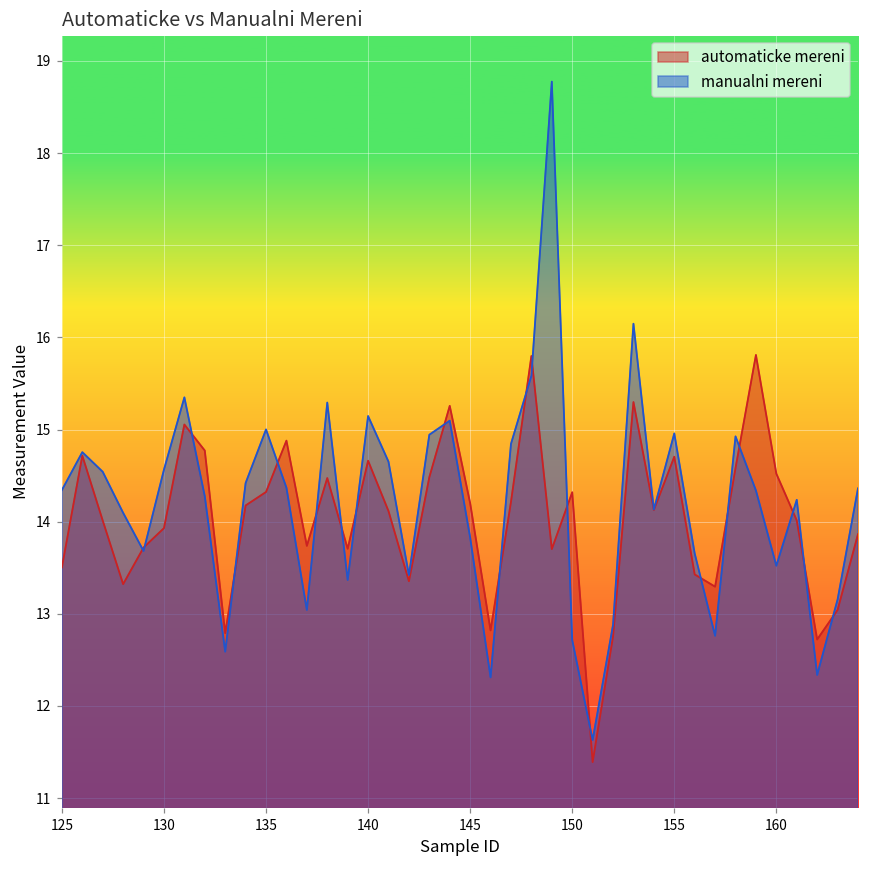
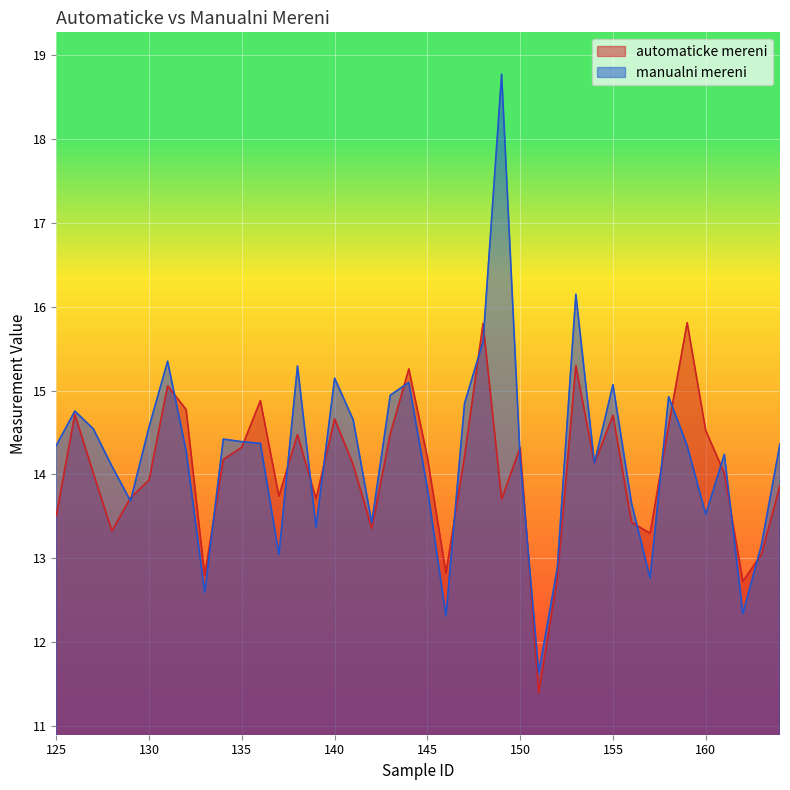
manualni mereni, 135: 15.0 -> 14.4
manualni mereni, 150: 12.7 -> 14.2
manualni mereni, 155: 15.0 -> 15.1
